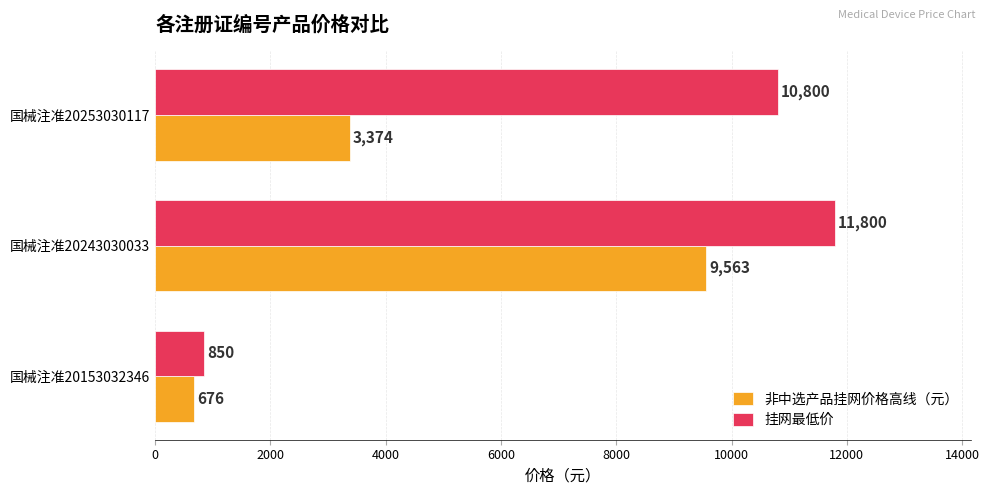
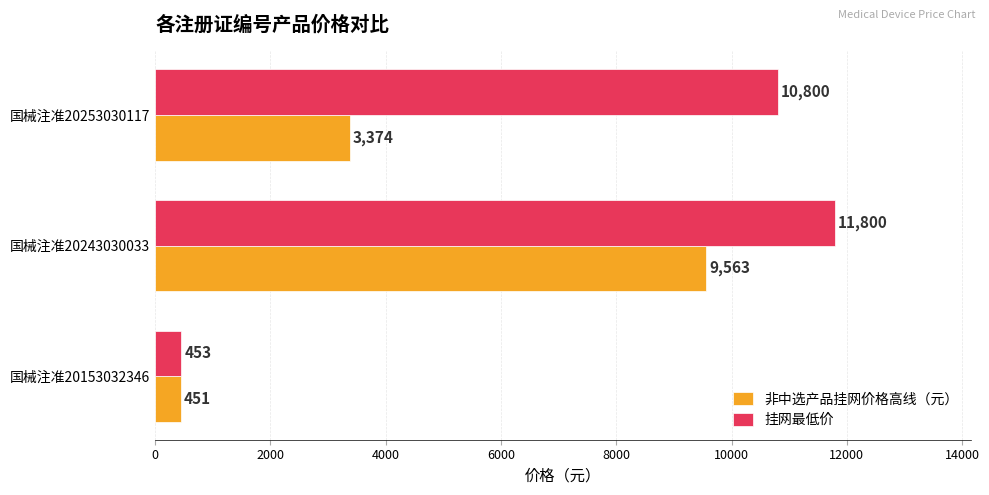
挂网最低价, 国械注准20153032346: 850 -> 453
非中选产品挂网价格高线（元）, 国械注准20153032346: 676 -> 451
